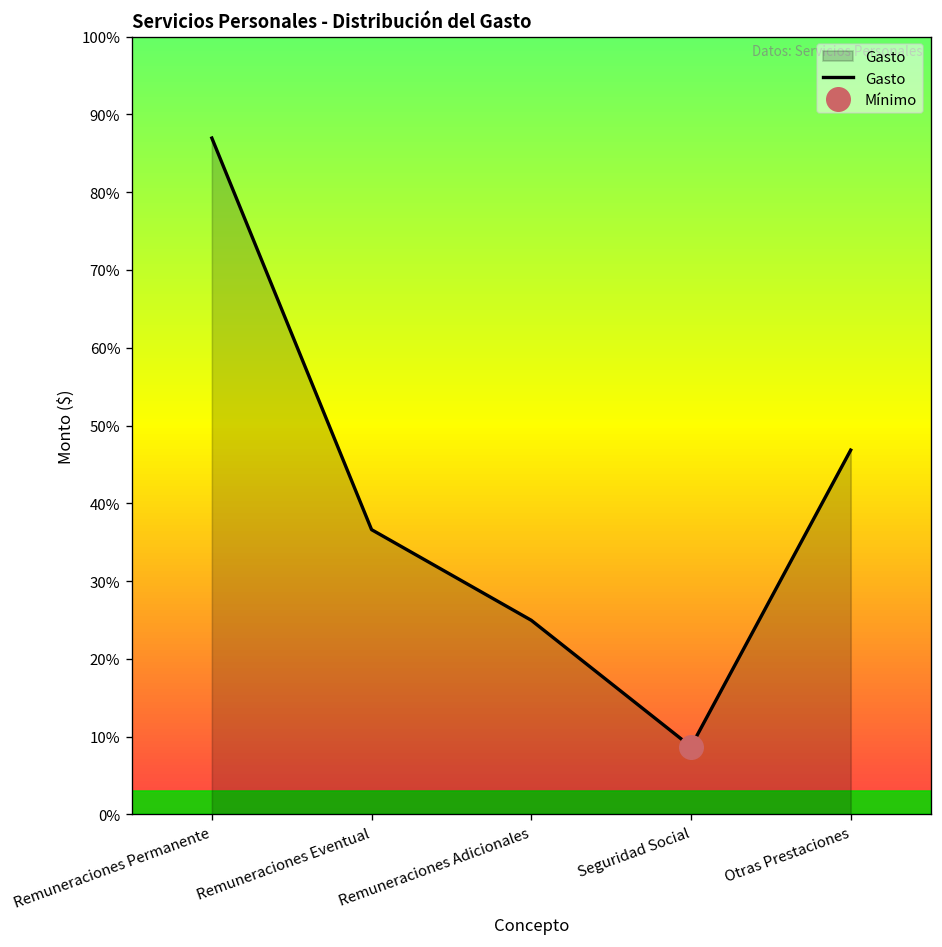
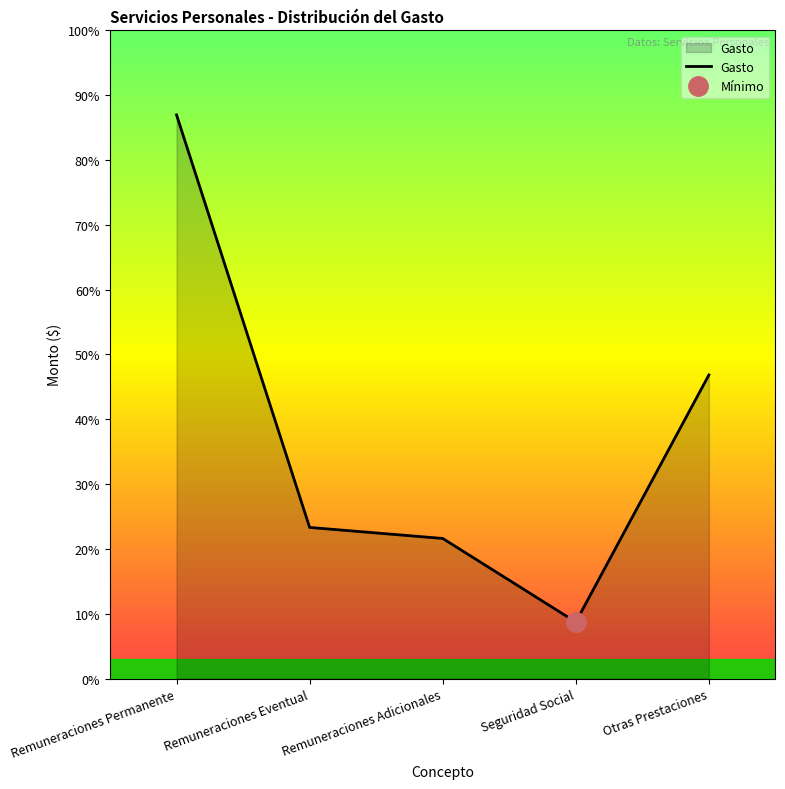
Gasto, Remuneraciones Eventual: 37% -> 23%
Gasto, Remuneraciones Adicionales: 25% -> 22%
